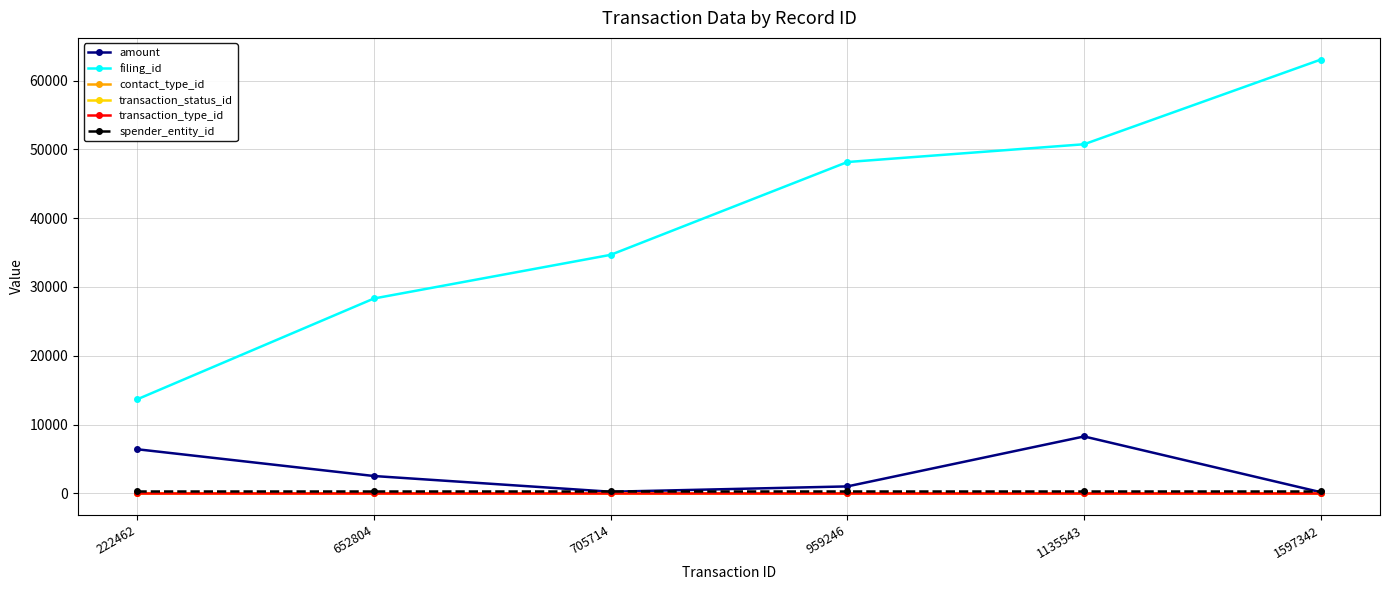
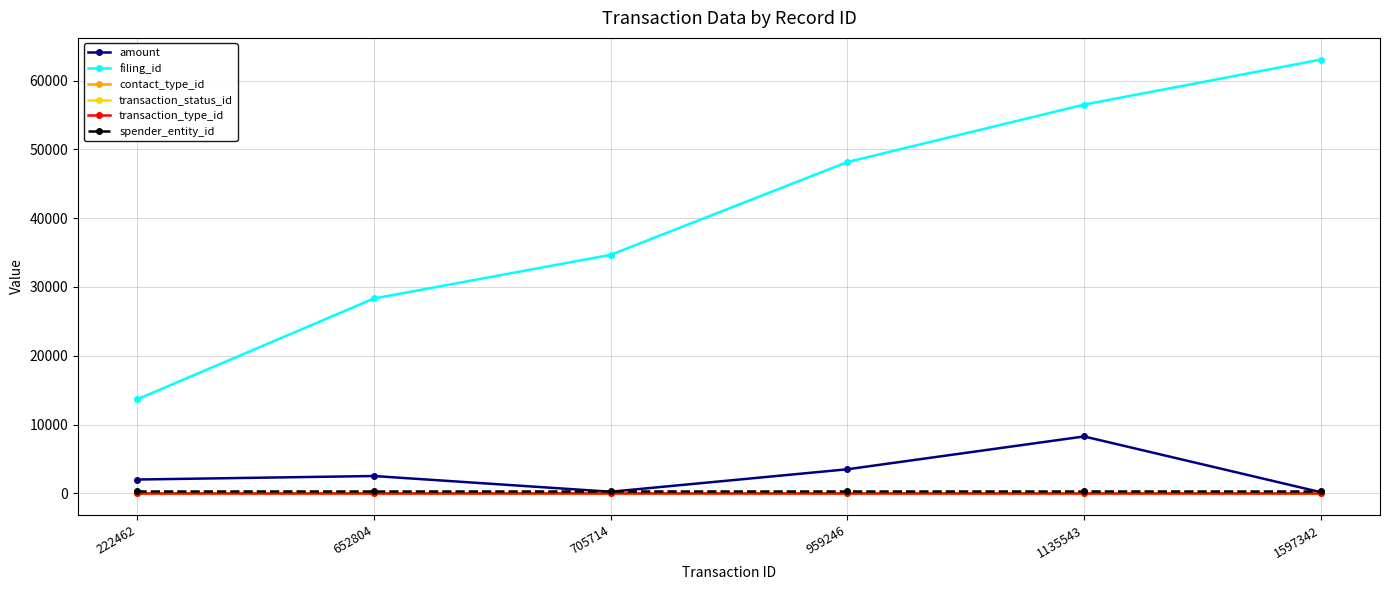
amount, 222462: 6000 -> 2000
amount, 959246: 1000 -> 3000
filing_id, 1135543: 51000 -> 57000
